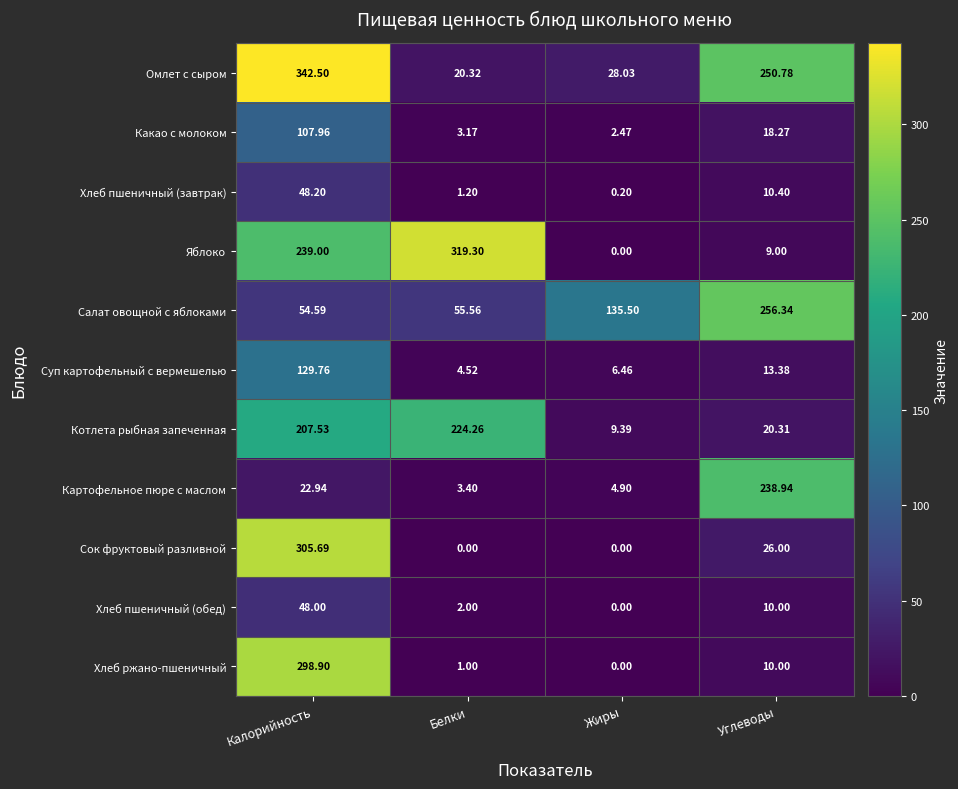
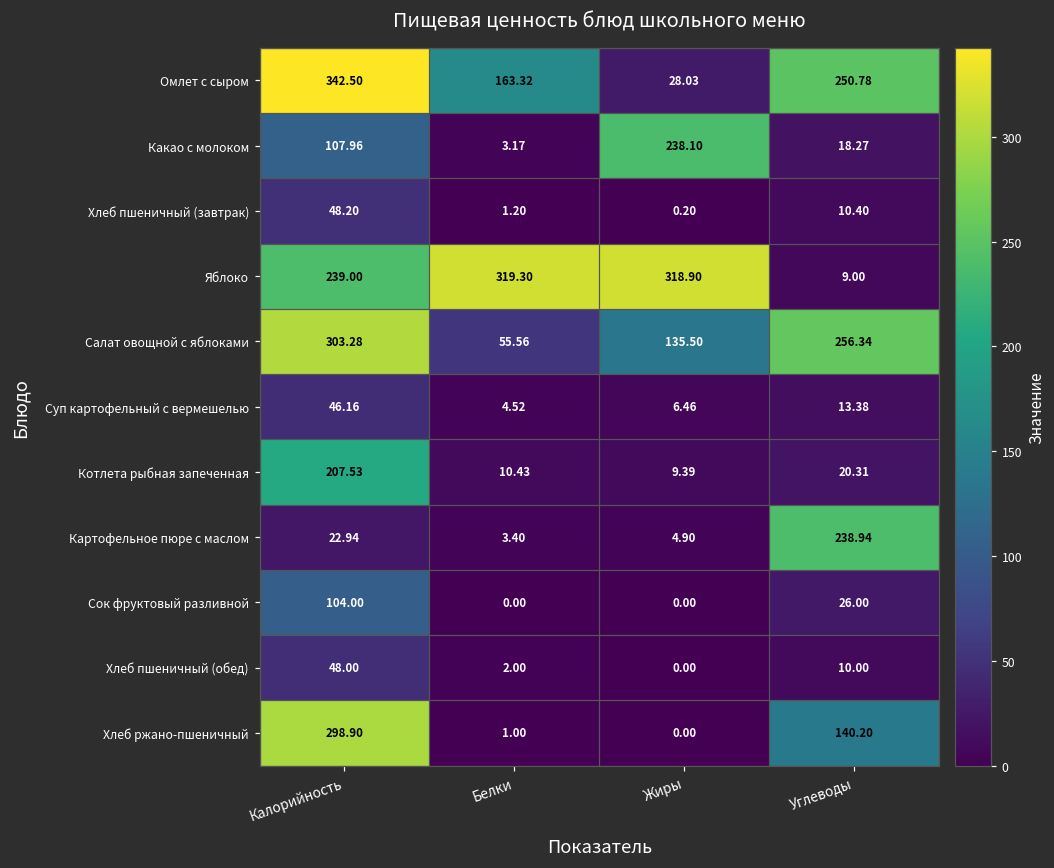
Омлет с сыром, Белки: 20.32 -> 163.32
Какао с молоком, Жиры: 2.47 -> 238.10
Яблоко, Жиры: 0.00 -> 318.90
Салат овощной с яблоками, Калорийность: 54.59 -> 303.28
Суп картофельный с вермешелью, Калорийность: 129.76 -> 46.16
Котлета рыбная запеченная, Белки: 224.26 -> 10.43
Сок фруктовый разливной, Калорийность: 305.69 -> 104.00
Хлеб ржано-пшеничный, Углеводы: 10.00 -> 140.20
